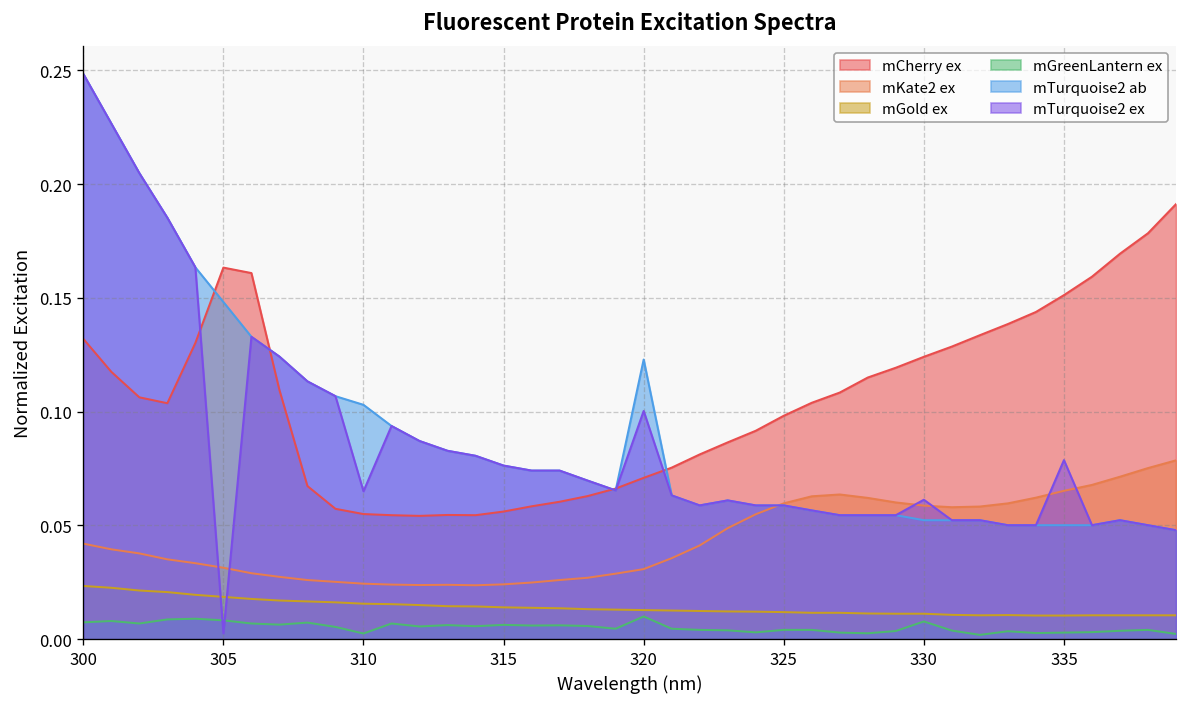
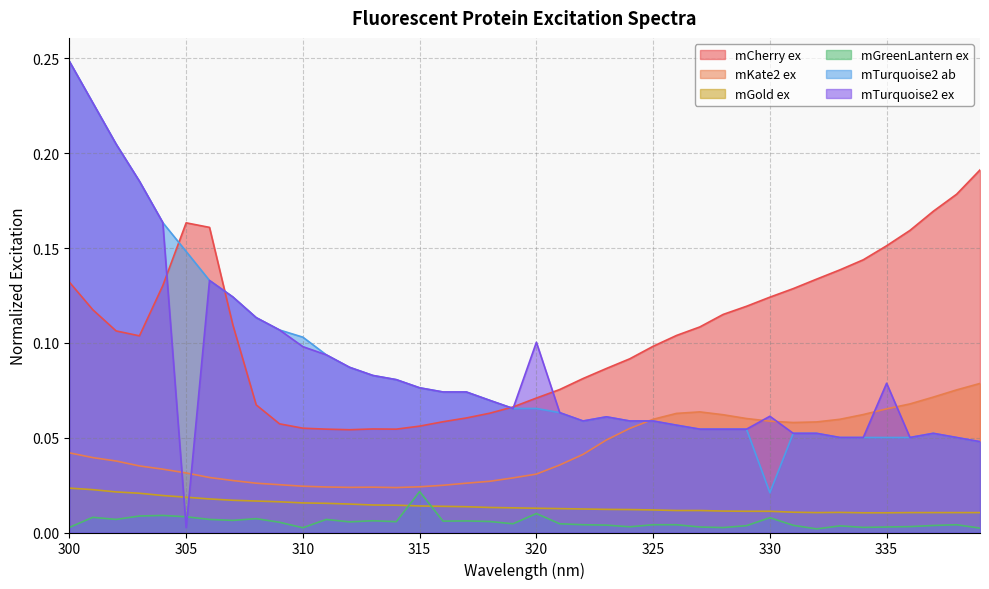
mGreenLantern ex, 300: 0.007 -> 0.003
mTurquoise2 ex, 310: 0.065 -> 0.098
mGreenLantern ex, 315: 0.006 -> 0.022
mTurquoise2 ab, 320: 0.123 -> 0.065
mTurquoise2 ab, 330: 0.052 -> 0.021
